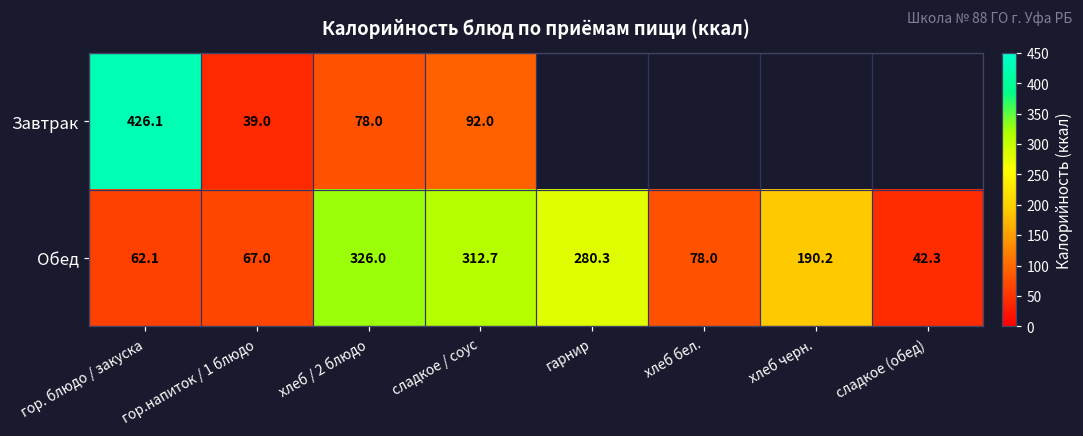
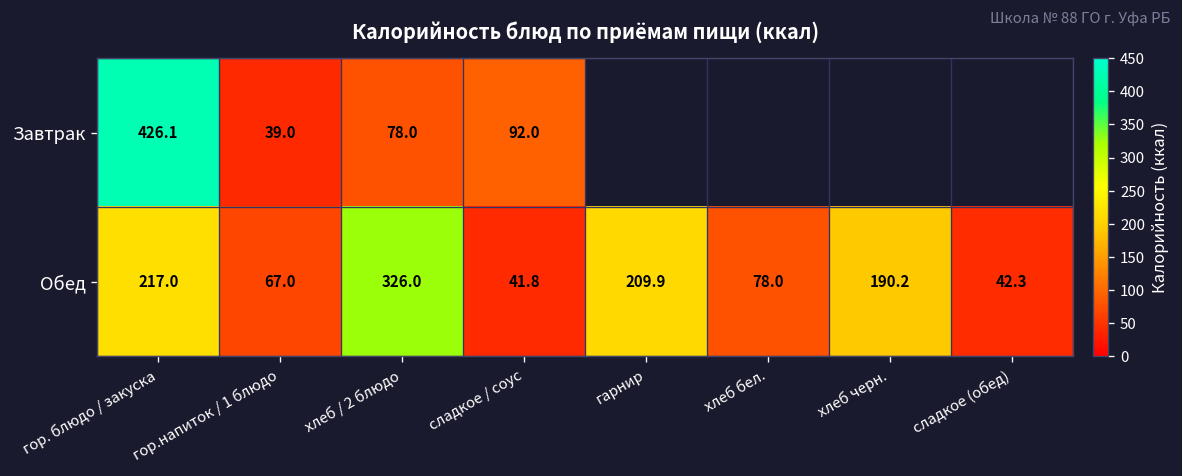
Обед, гор. блюдо / закуска: 62.1 -> 217.0
Обед, сладкое / соус: 312.7 -> 41.8
Обед, гарнир: 280.3 -> 209.9
